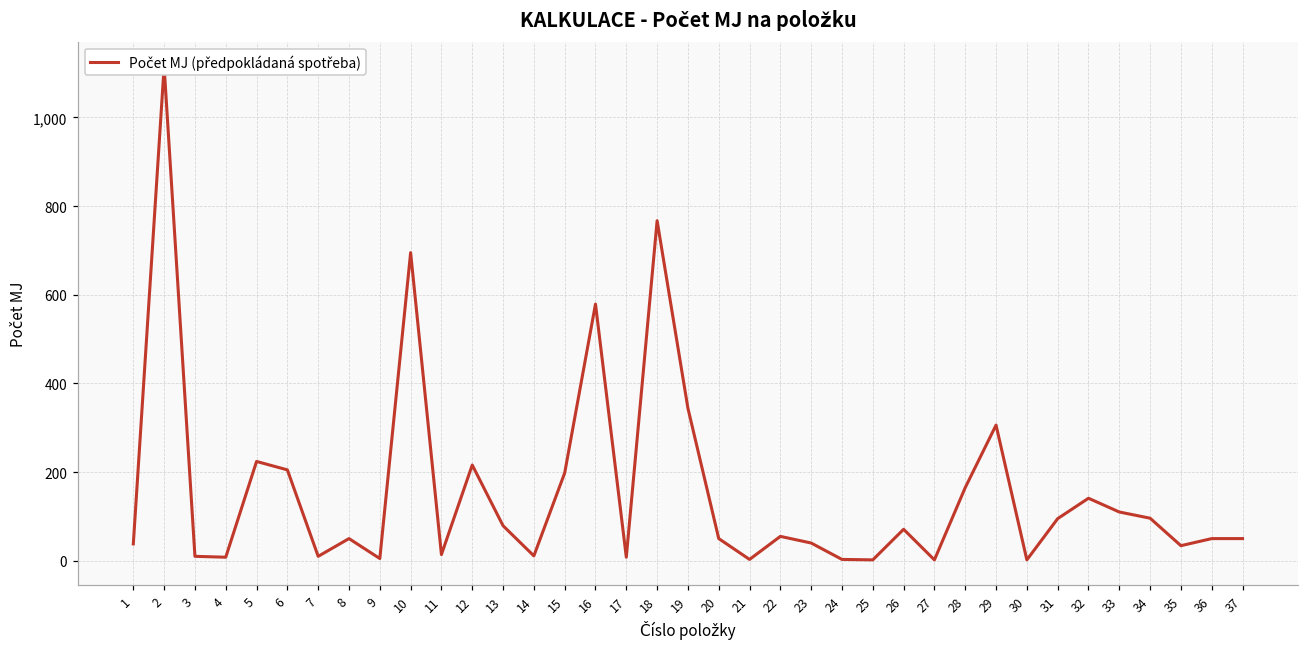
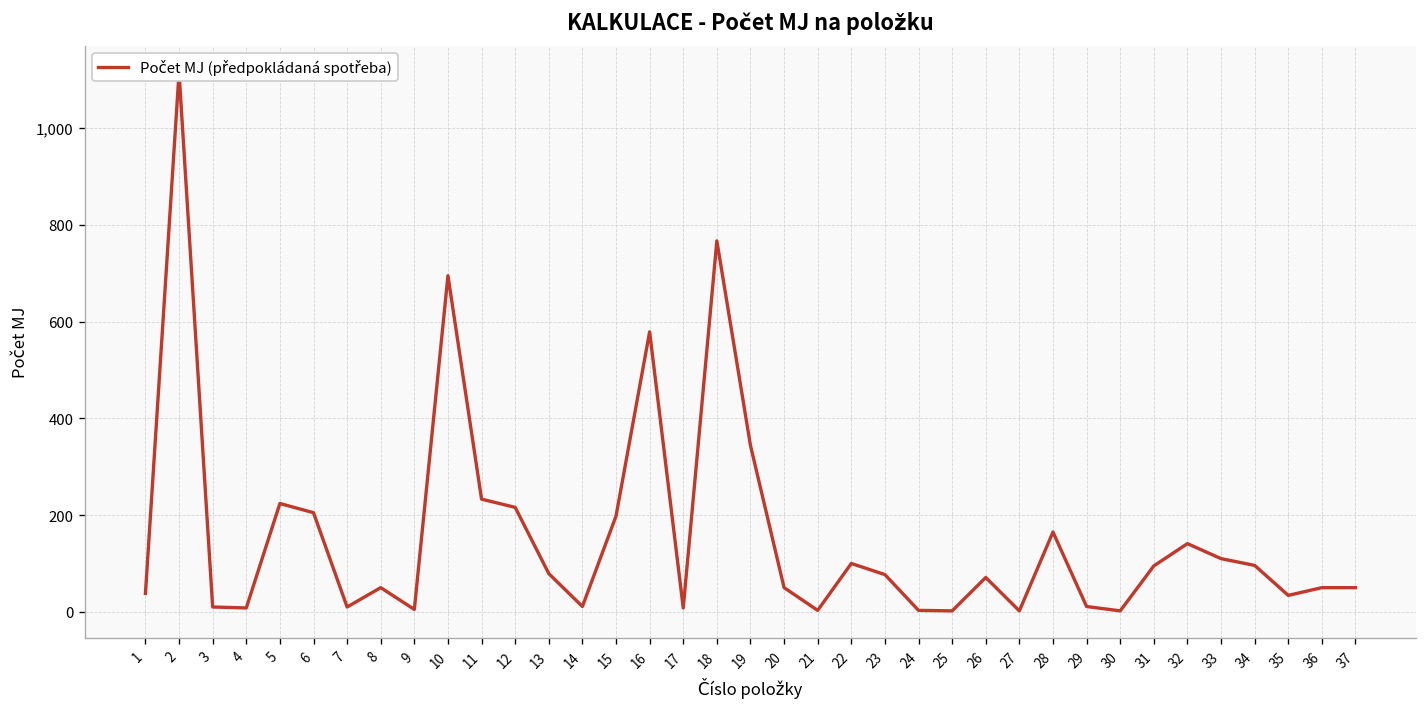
11: 10 -> 230
22: 60 -> 100
23: 40 -> 80
29: 310 -> 10
